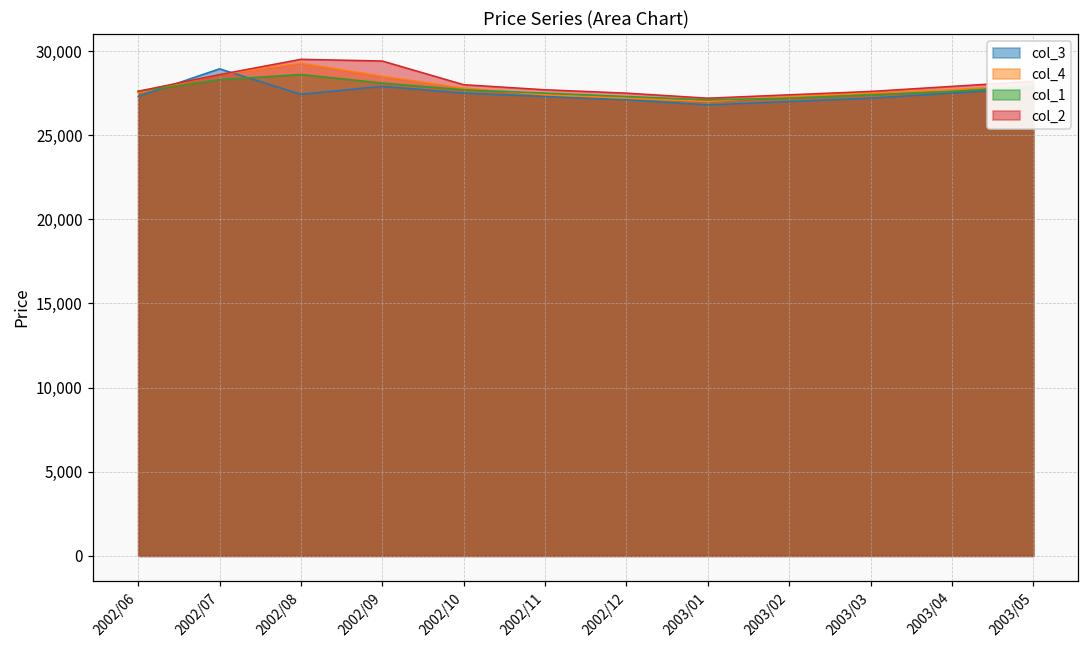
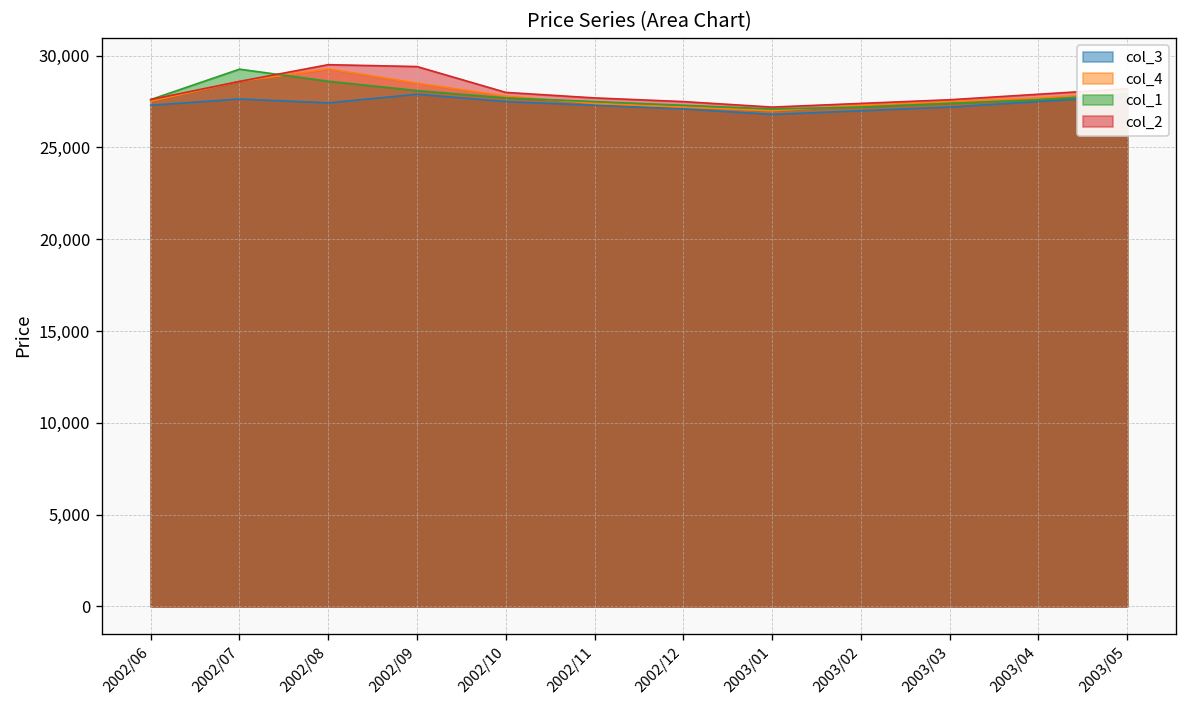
col_3, 2002/07: 28,900 -> 27,600
col_1, 2002/07: 28,300 -> 29,300
